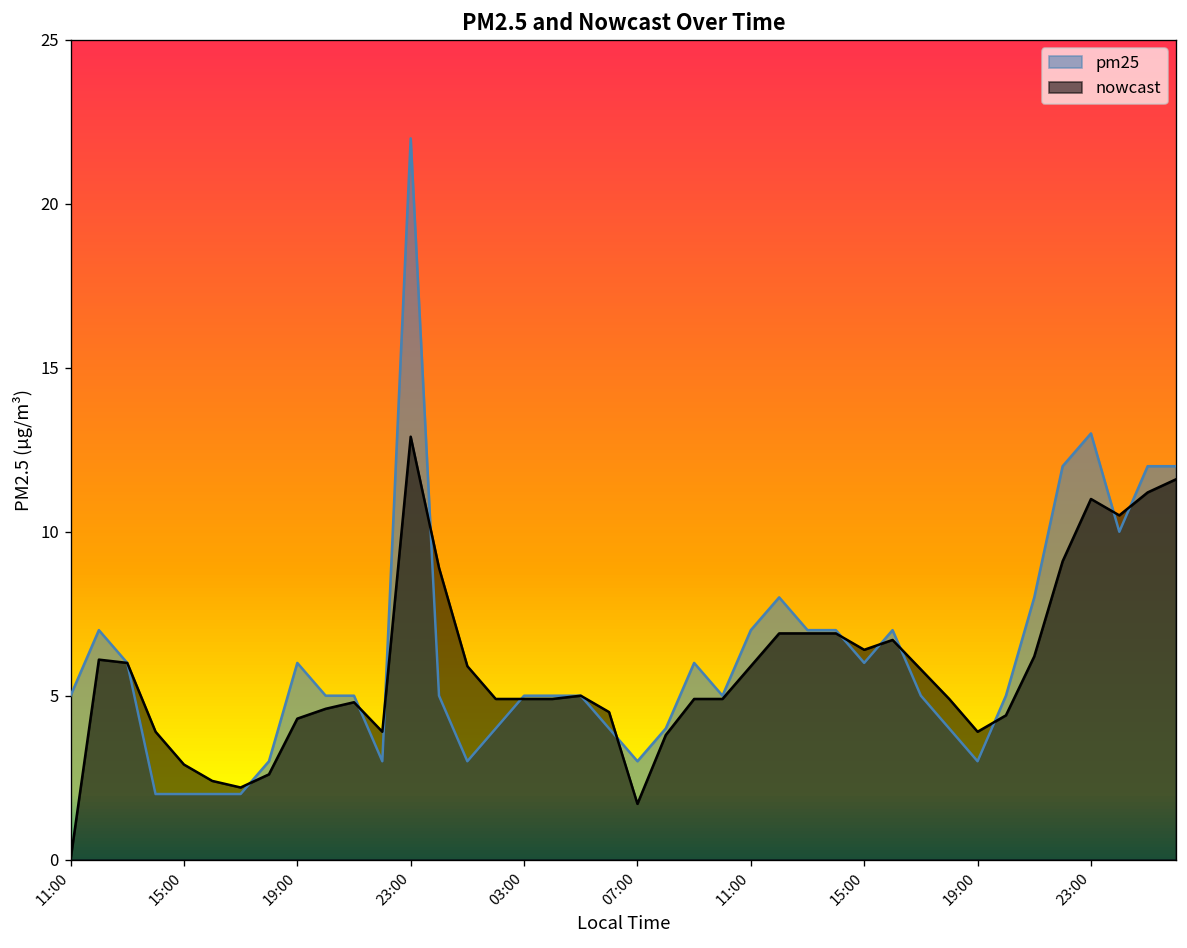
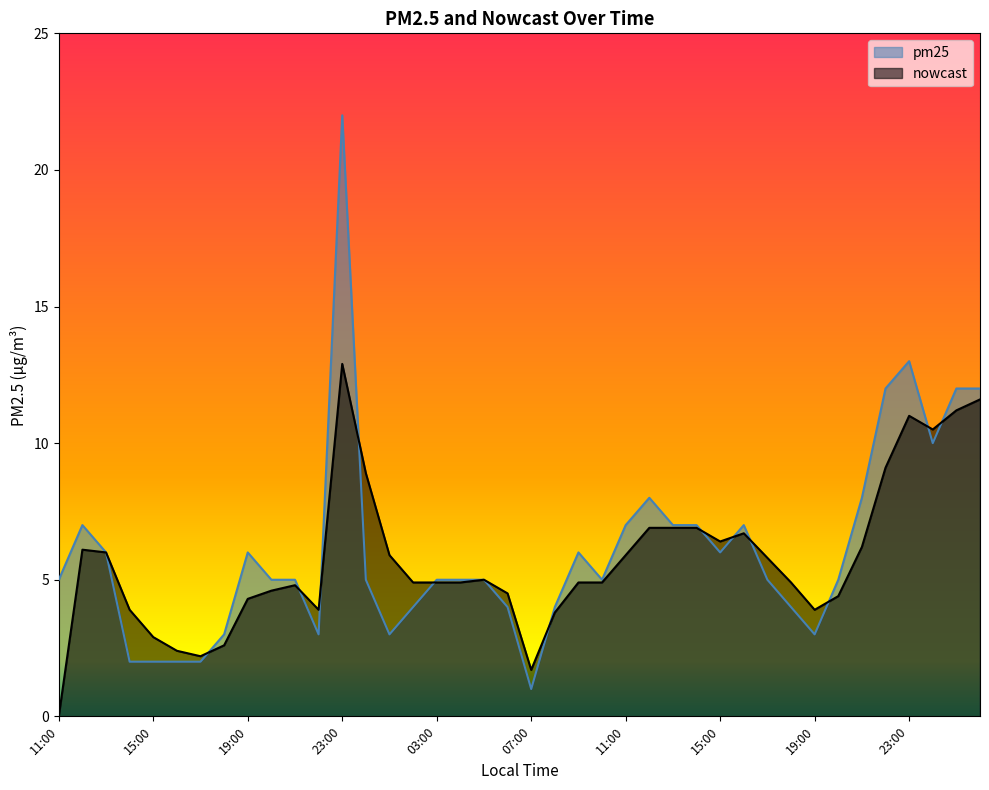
pm25, 07:00: 3 -> 1
